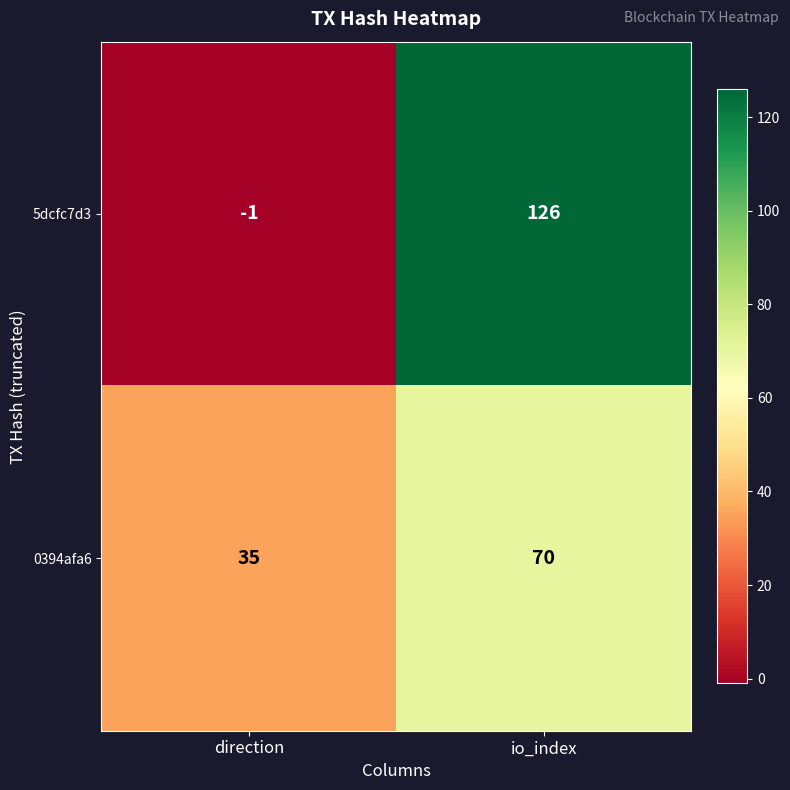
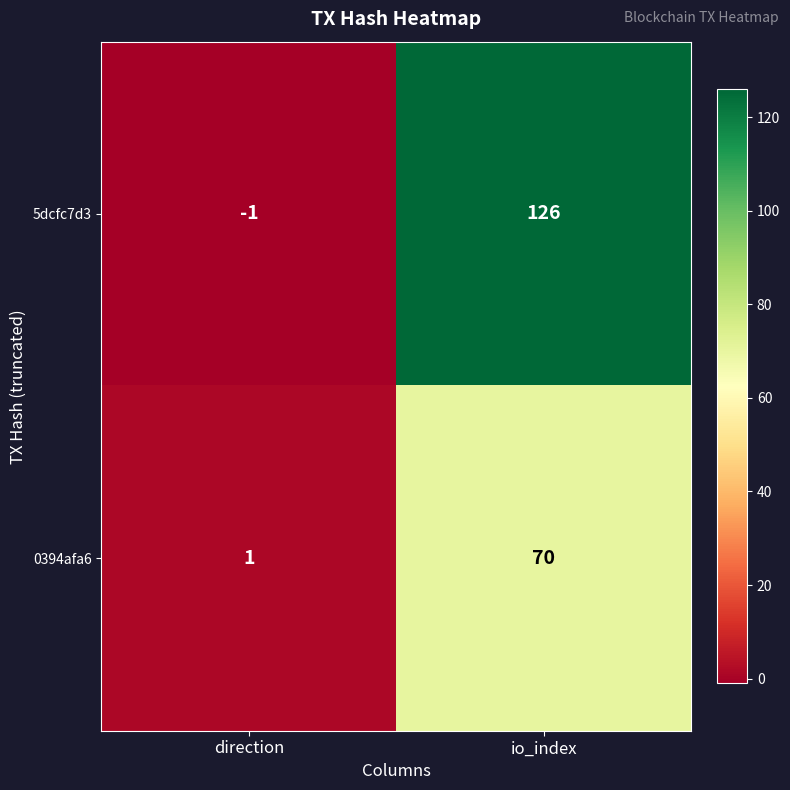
0394afa6, direction: 35 -> 1
